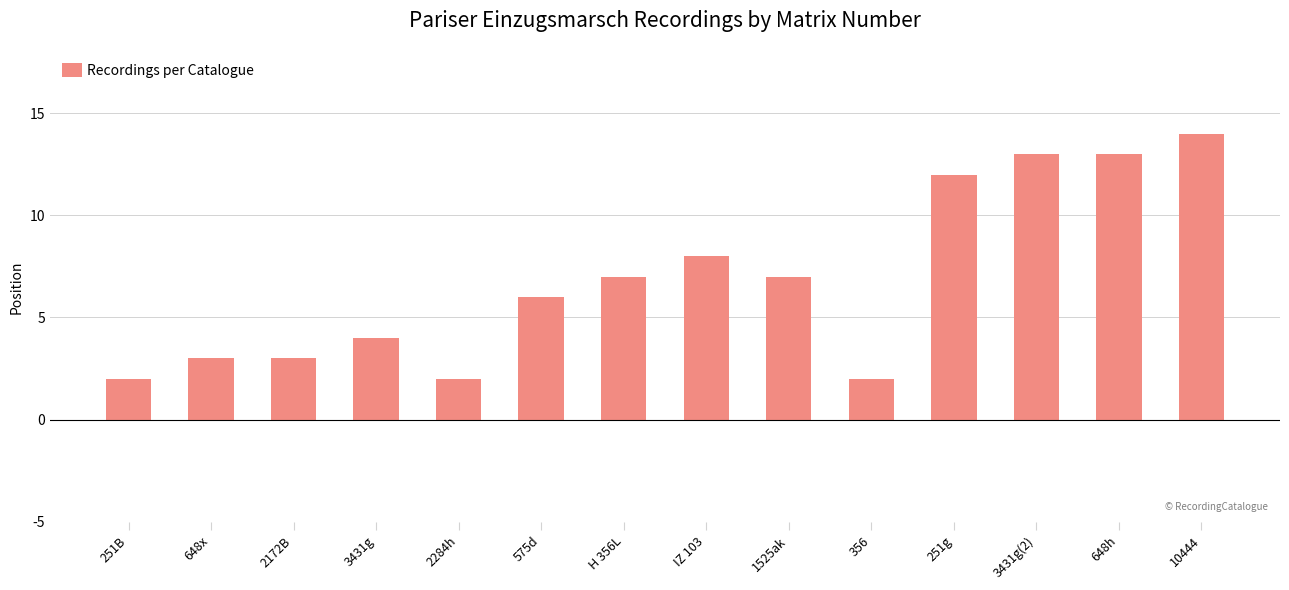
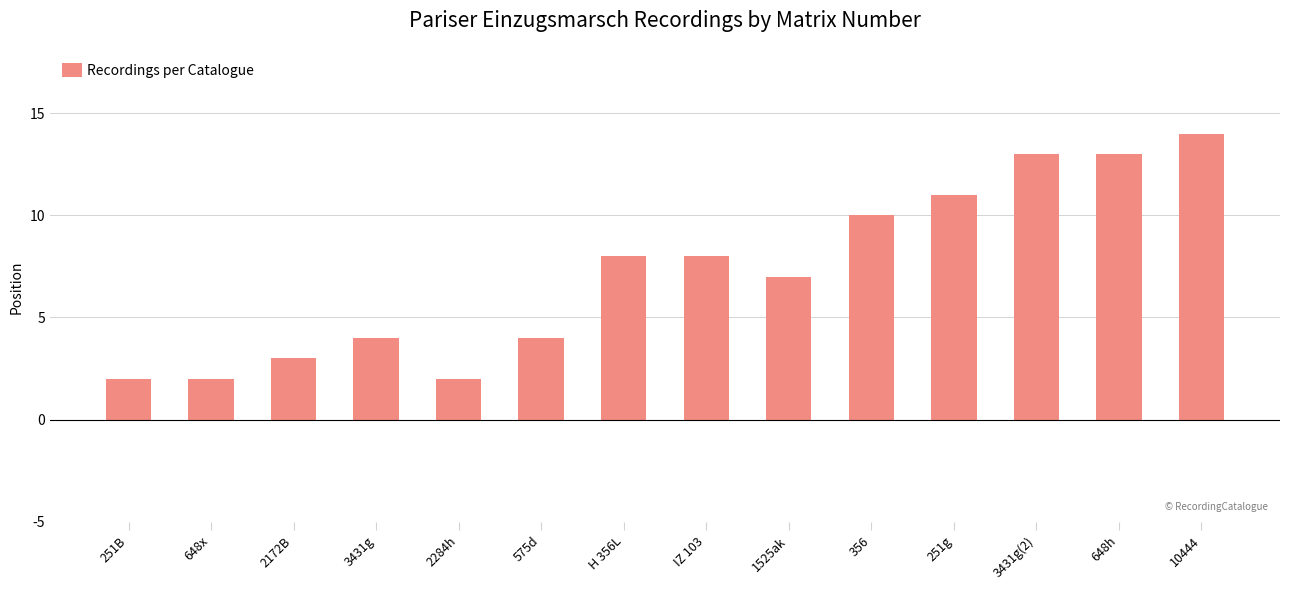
648x: 3 -> 2
575d: 6 -> 4
H 356L: 7 -> 8
356: 2 -> 10
251g: 12 -> 11
